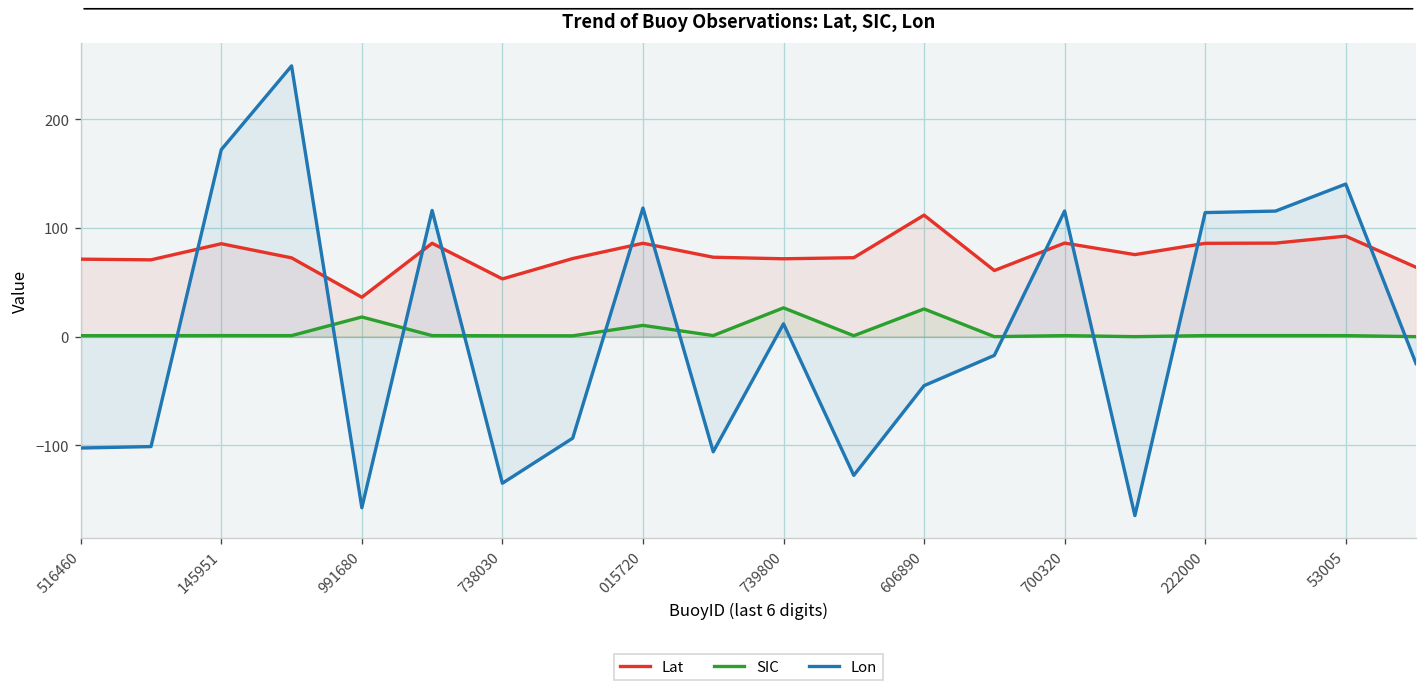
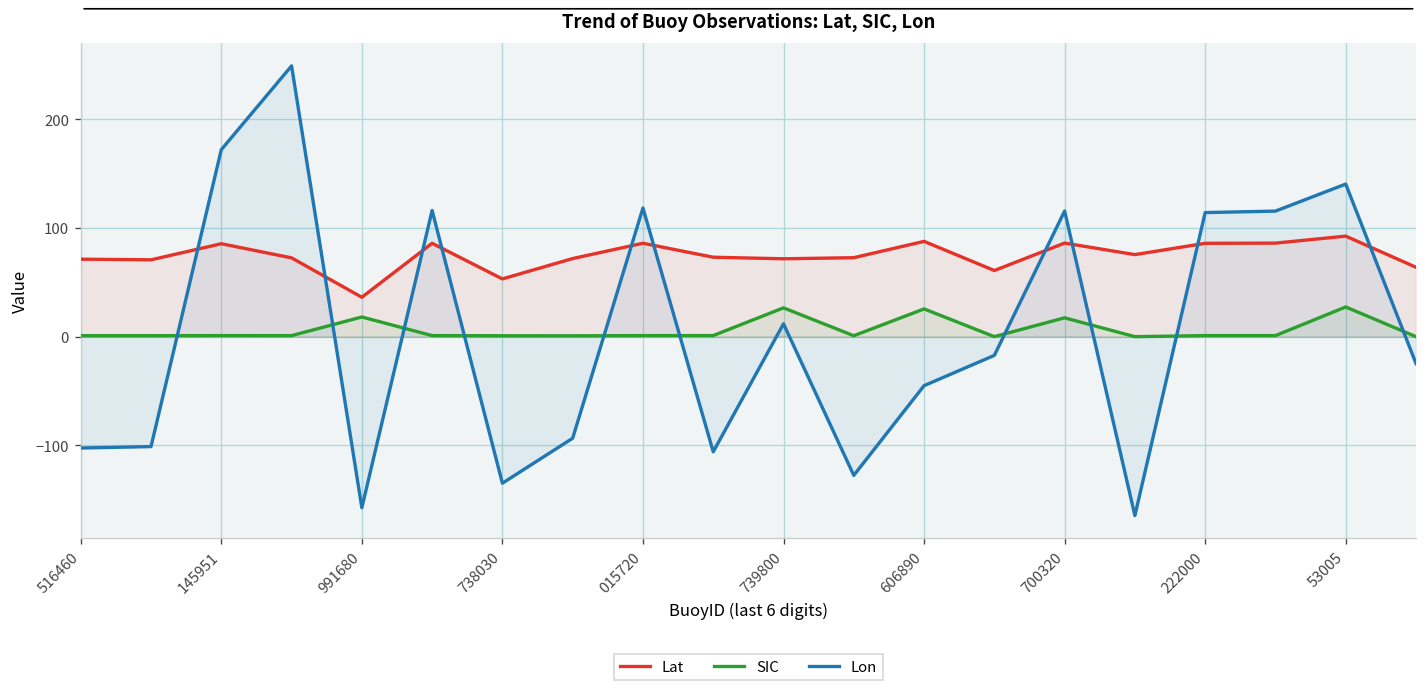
SIC, 015720: 10 -> 0
Lat, 606890: 110 -> 90
SIC, 700320: 0 -> 20
SIC, 53005: 0 -> 30
